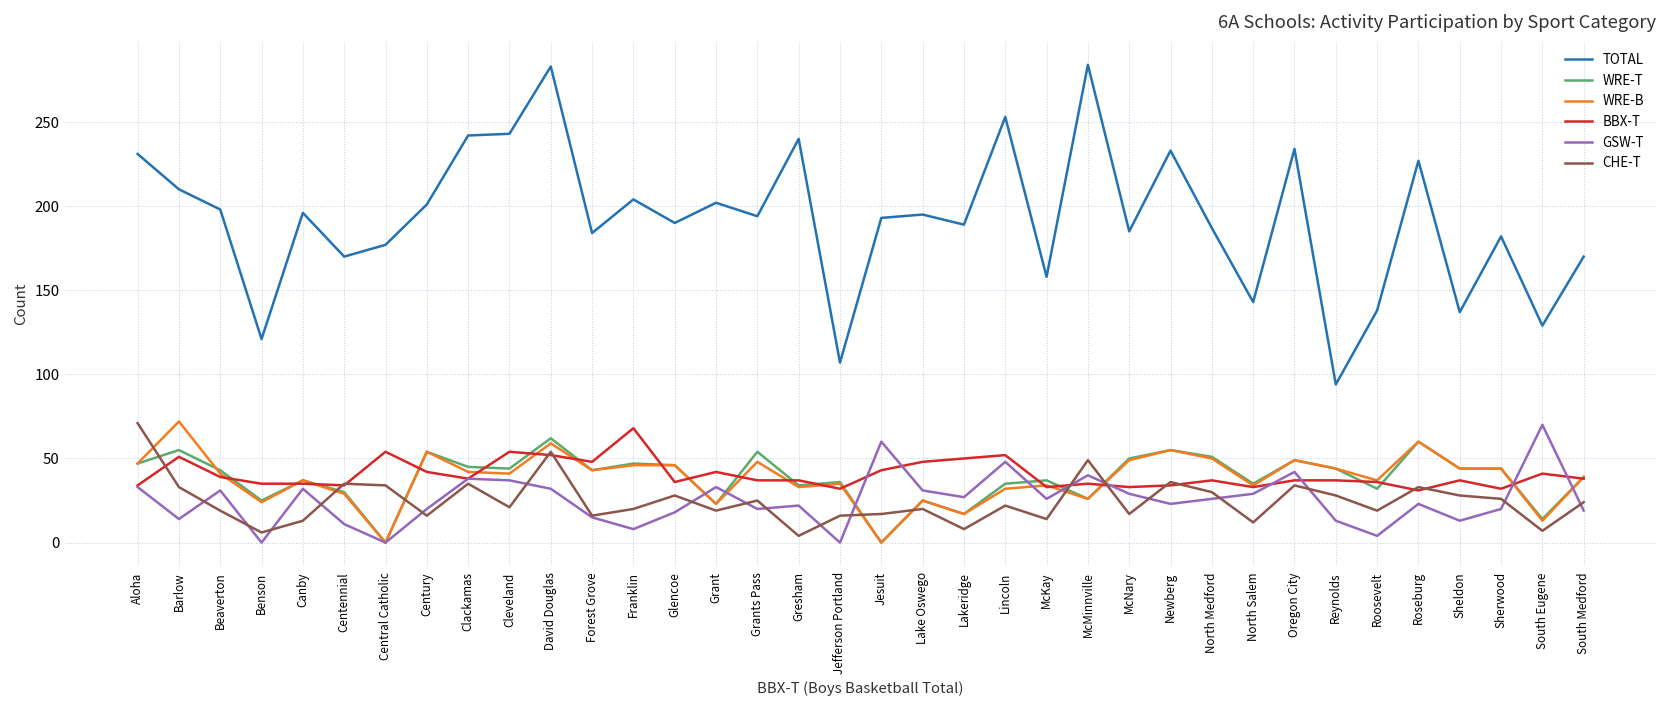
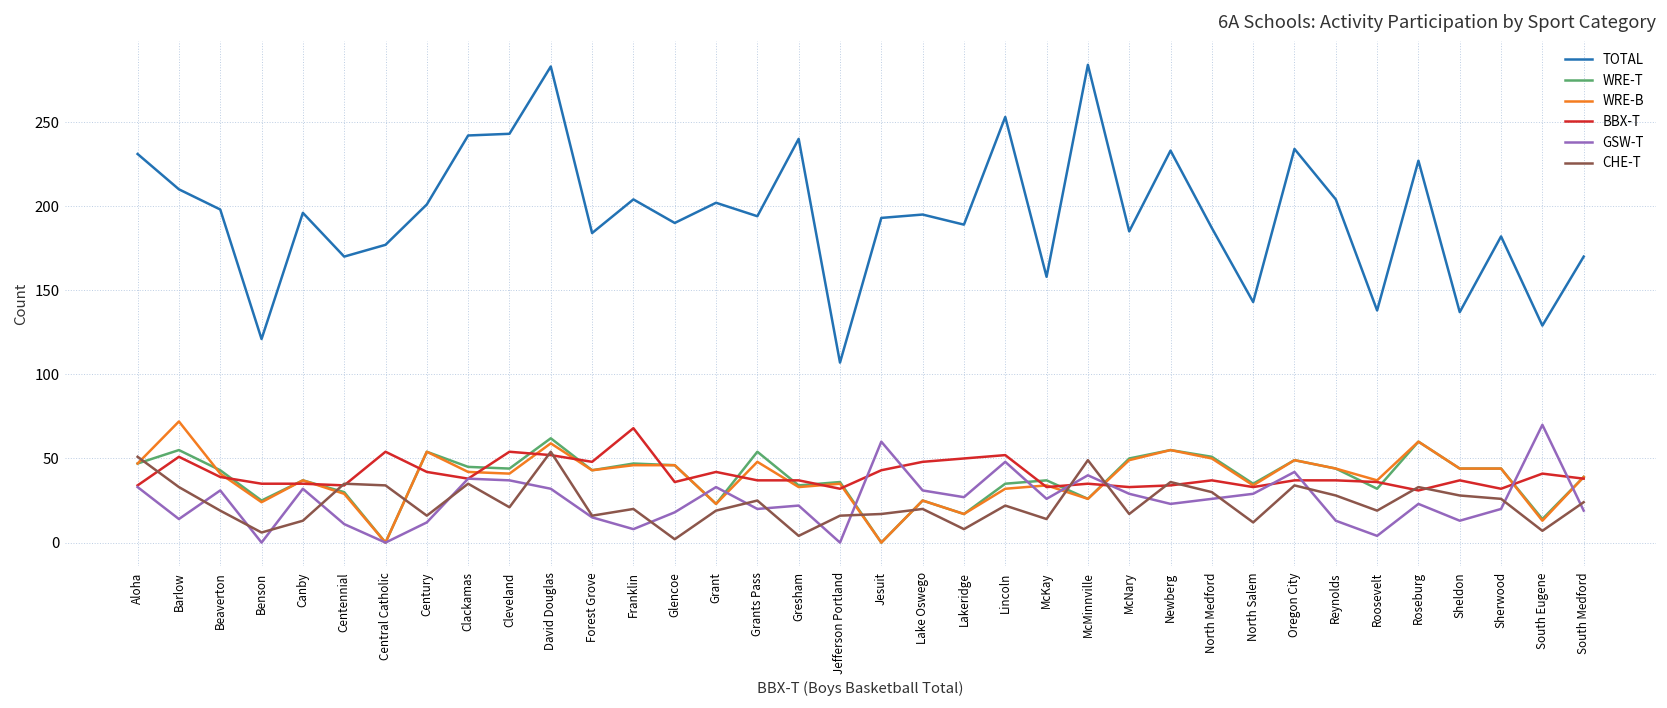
CHE-T, Aloha: 71 -> 51
GSW-T, Century: 20 -> 12
CHE-T, Glencoe: 28 -> 2
TOTAL, Reynolds: 94 -> 204
